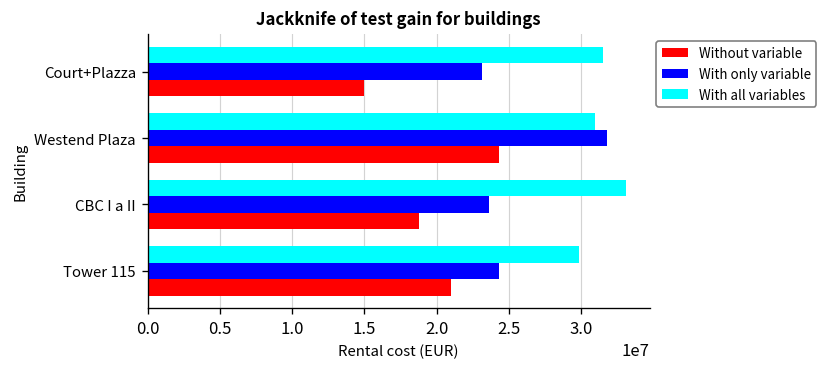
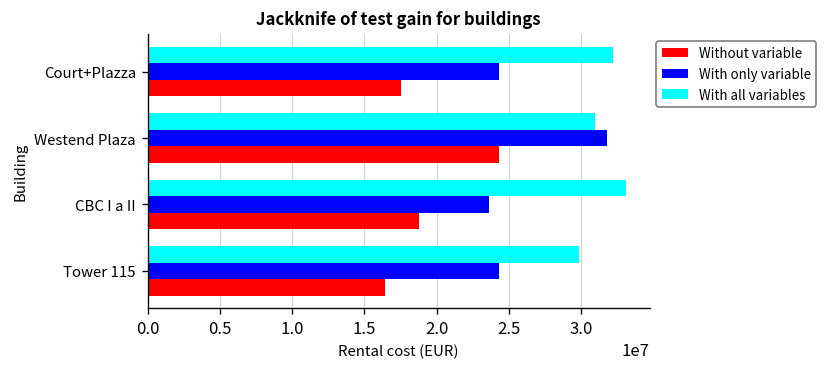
With all variables, Court+Plazza: 31500000 -> 32200000
With only variable, Court+Plazza: 23100000 -> 24400000
Without variable, Court+Plazza: 15000000 -> 17500000
Without variable, Tower 115: 21000000 -> 16500000
